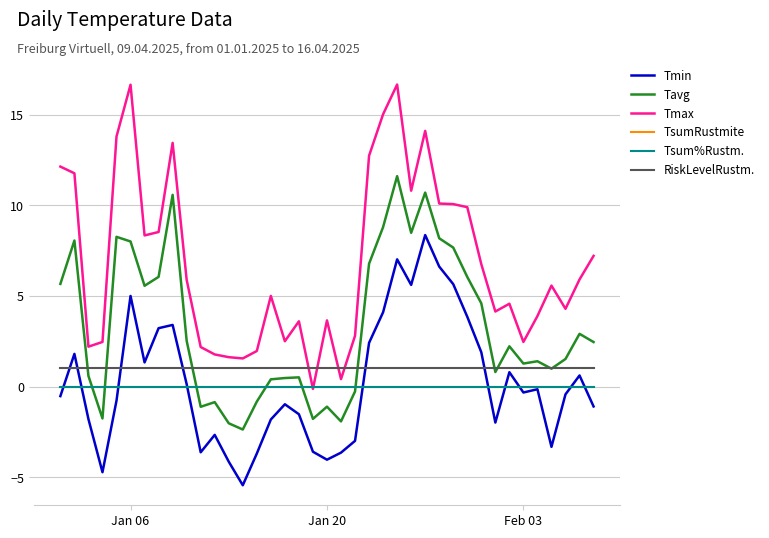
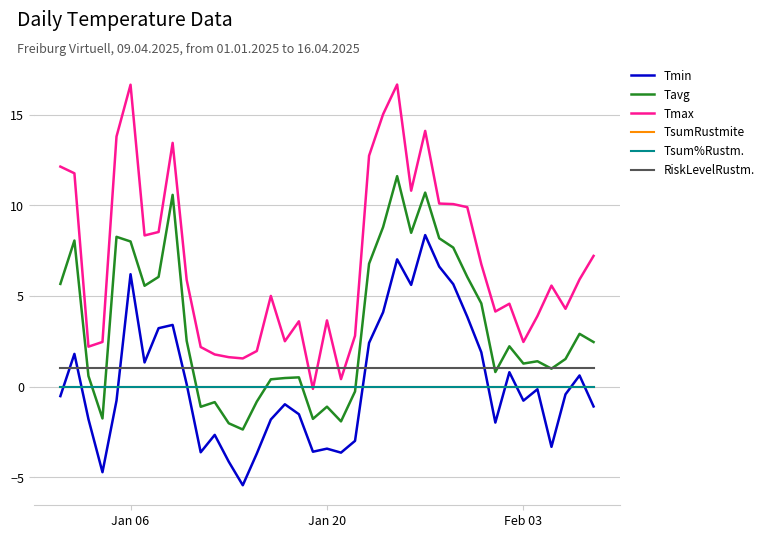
Tmin, Jan 06: 5.0 -> 6.2
Tmin, Jan 20: -4.0 -> -3.4
Tmin, Feb 03: -0.3 -> -0.8
